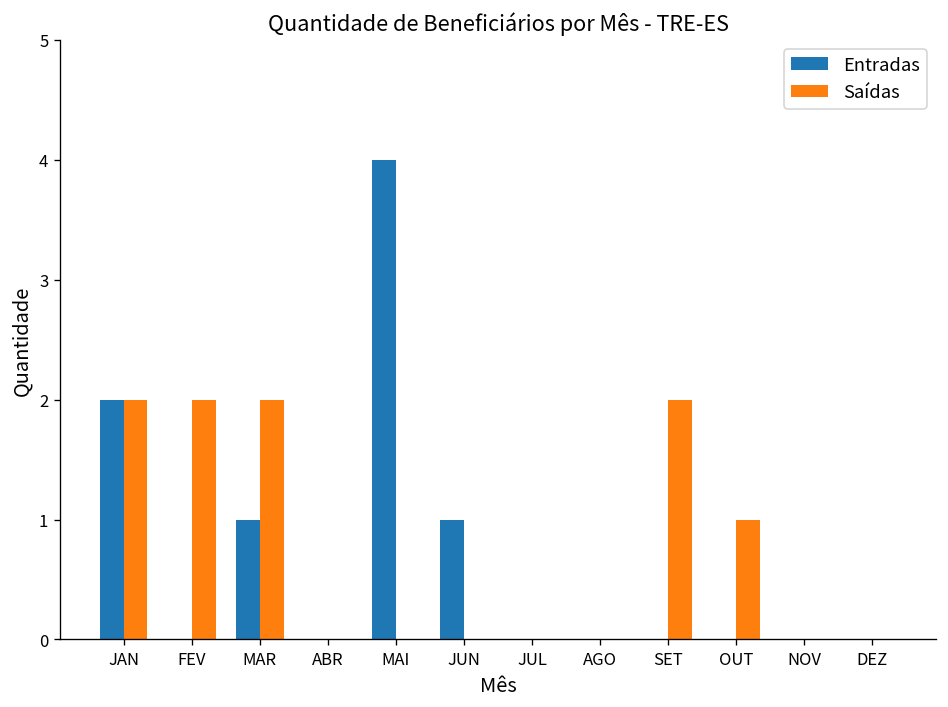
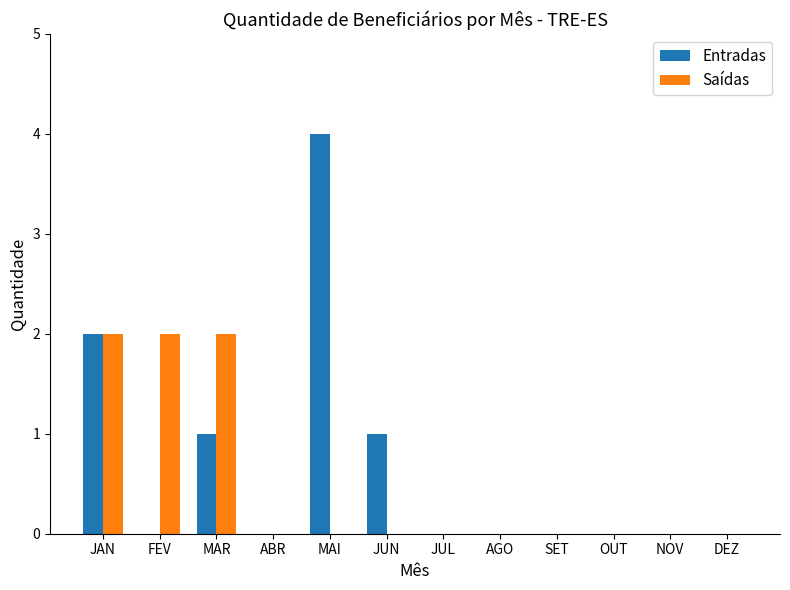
Saídas, SET: 2 -> 0
Saídas, OUT: 1 -> 0
